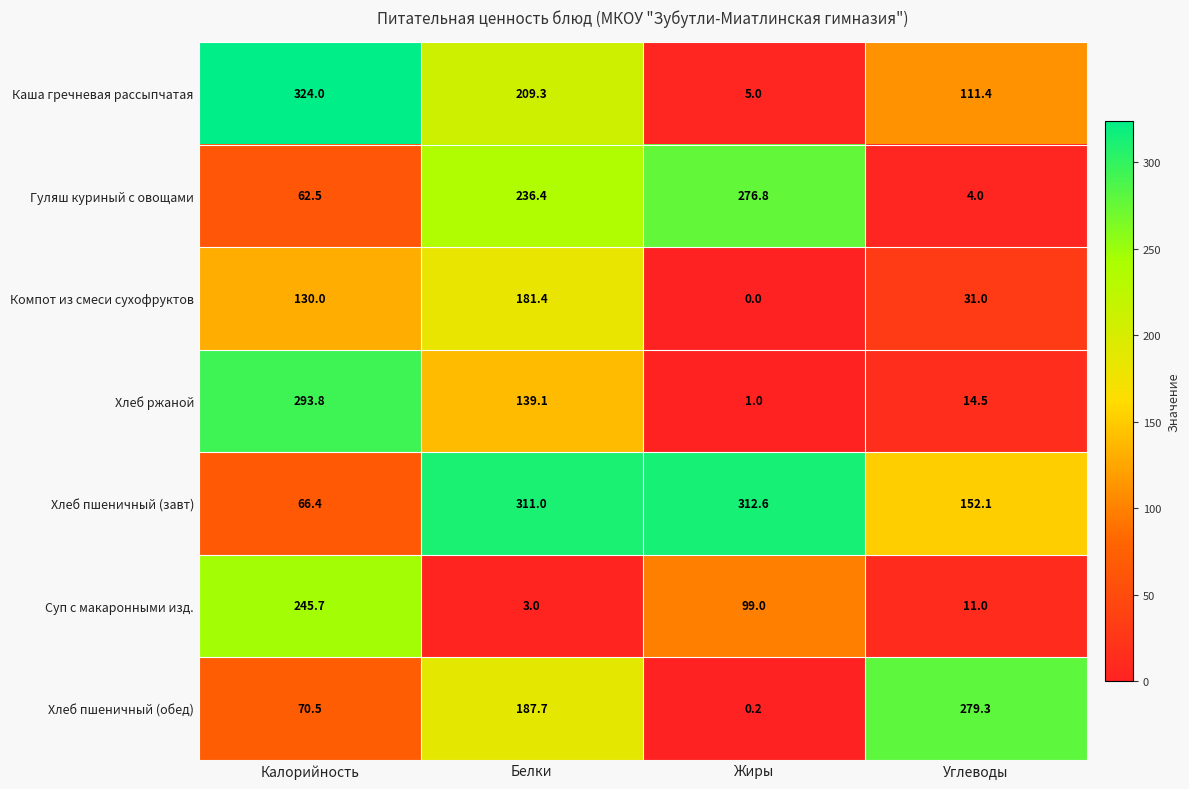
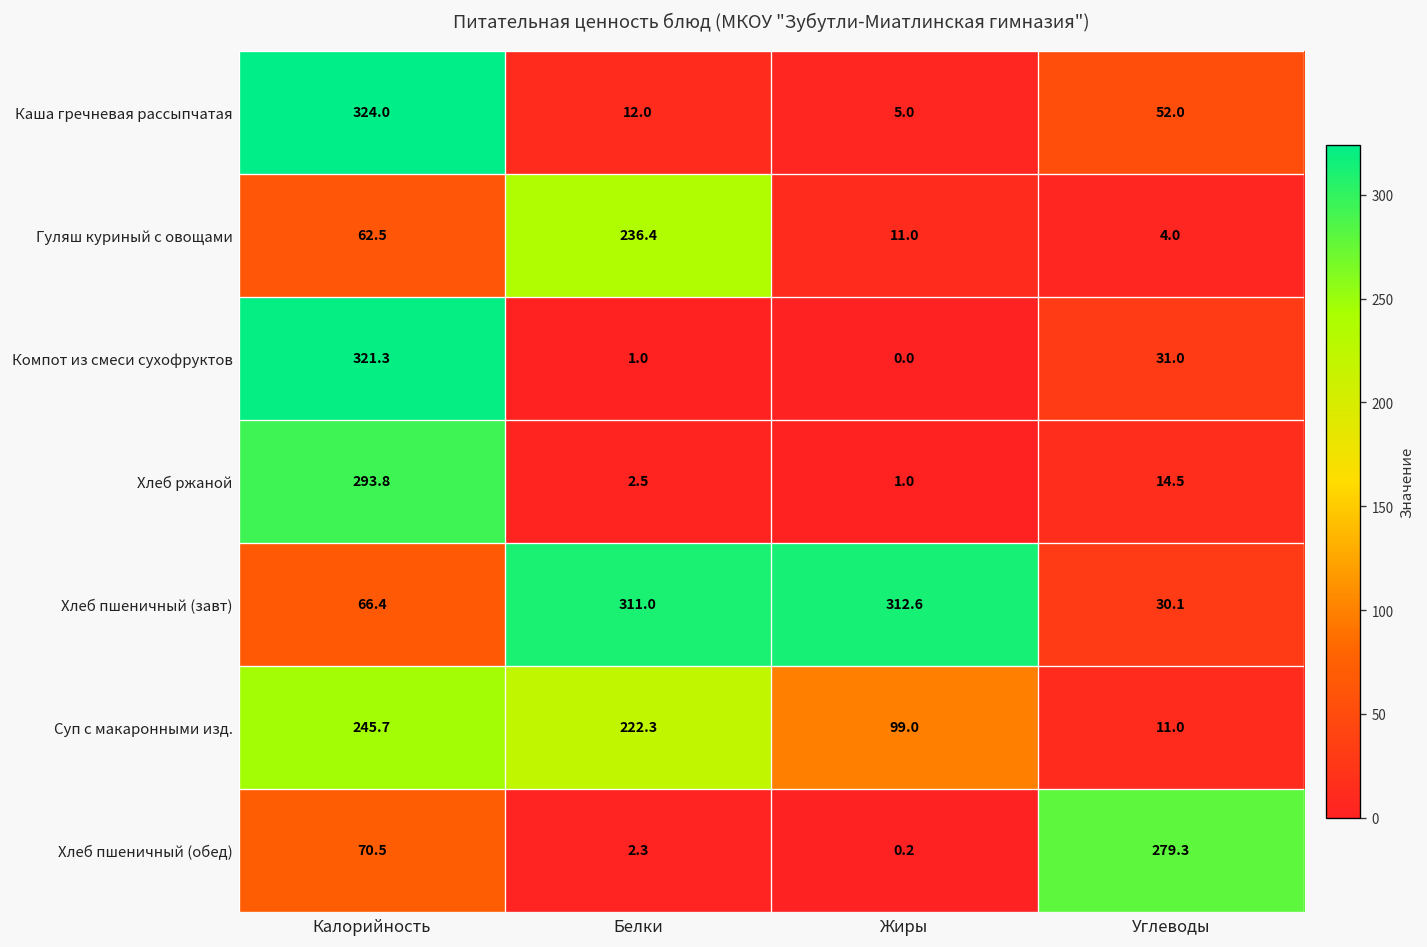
Каша гречневая рассыпчатая, Белки: 209.3 -> 12.0
Каша гречневая рассыпчатая, Углеводы: 111.4 -> 52.0
Гуляш куриный с овощами, Жиры: 276.8 -> 11.0
Компот из смеси сухофруктов, Калорийность: 130.0 -> 321.3
Компот из смеси сухофруктов, Белки: 181.4 -> 1.0
Хлеб ржаной, Белки: 139.1 -> 2.5
Хлеб пшеничный (завт), Углеводы: 152.1 -> 30.1
Суп с макаронными изд., Белки: 3.0 -> 222.3
Хлеб пшеничный (обед), Белки: 187.7 -> 2.3
